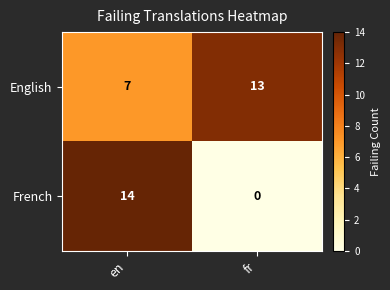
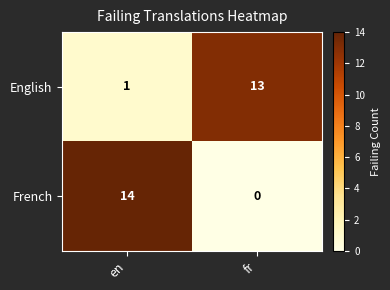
English, en: 7 -> 1
